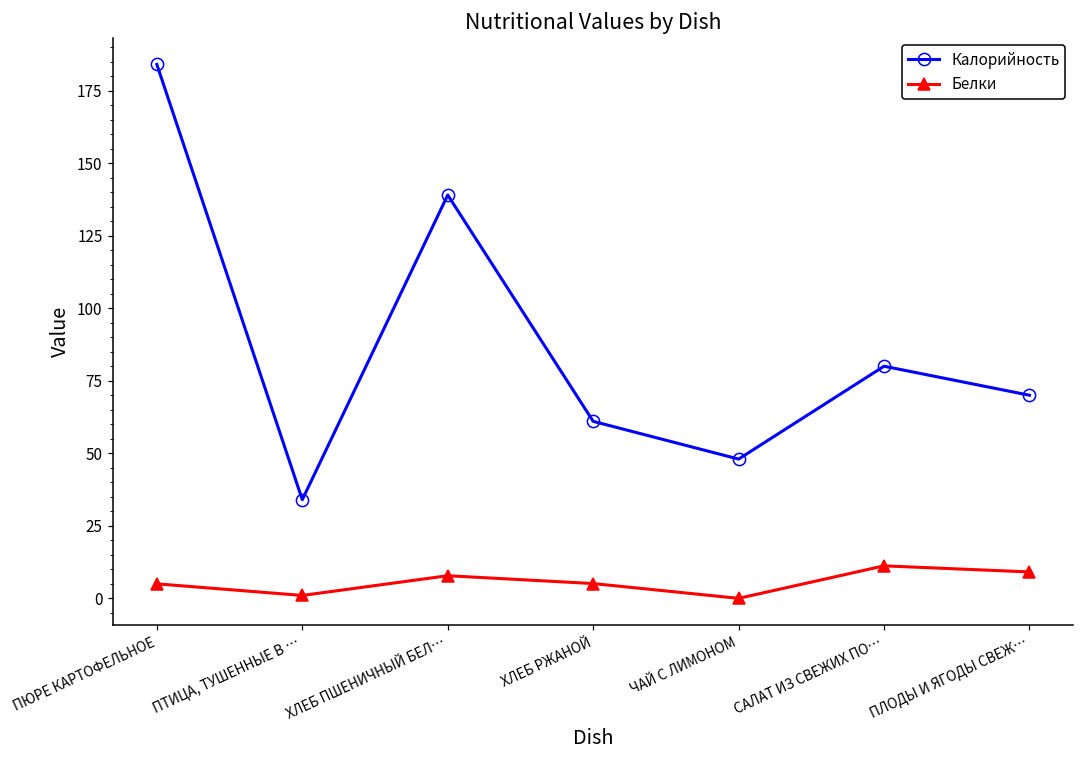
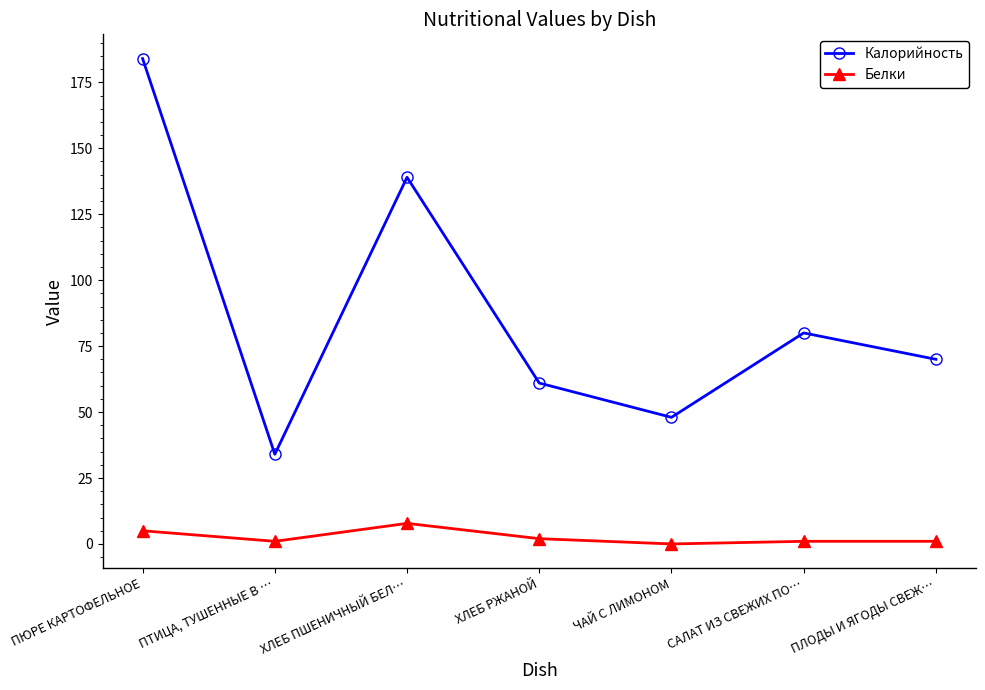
Белки, ХЛЕБ РЖАНОЙ: 5 -> 2
Белки, САЛАТ ИЗ СВЕЖИХ ПО…: 11 -> 1
Белки, ПЛОДЫ И ЯГОДЫ СВЕЖ…: 9 -> 1
